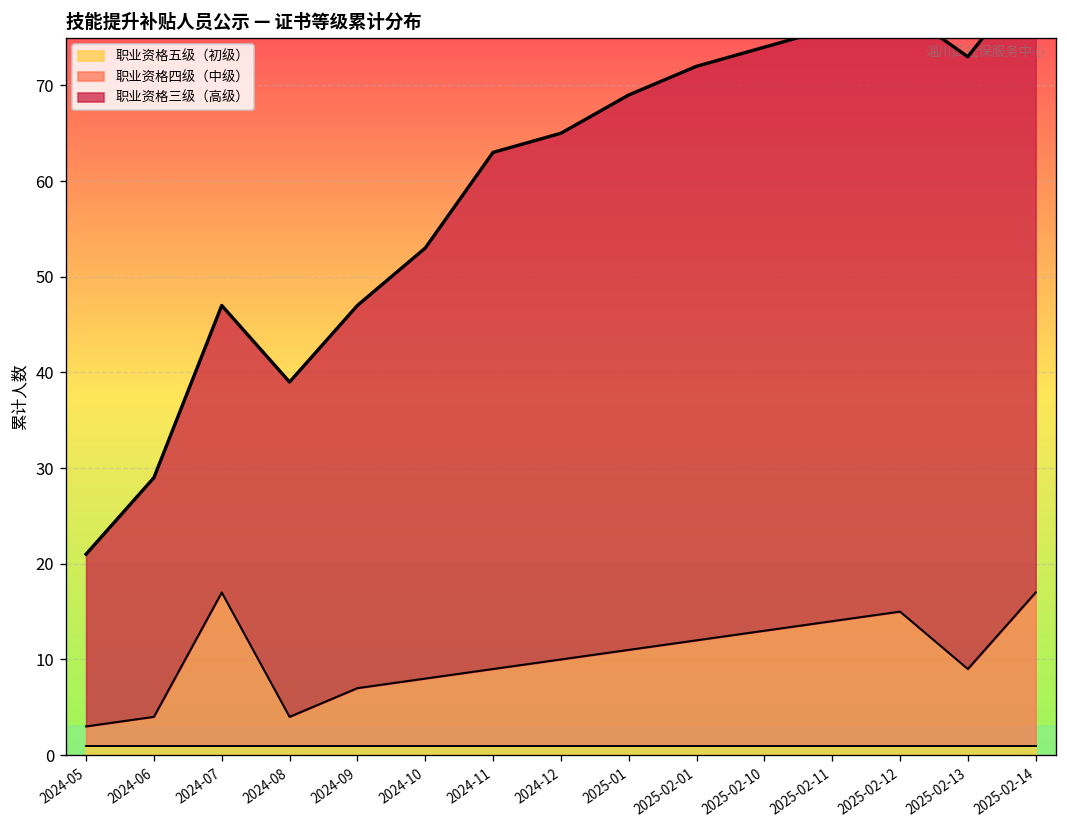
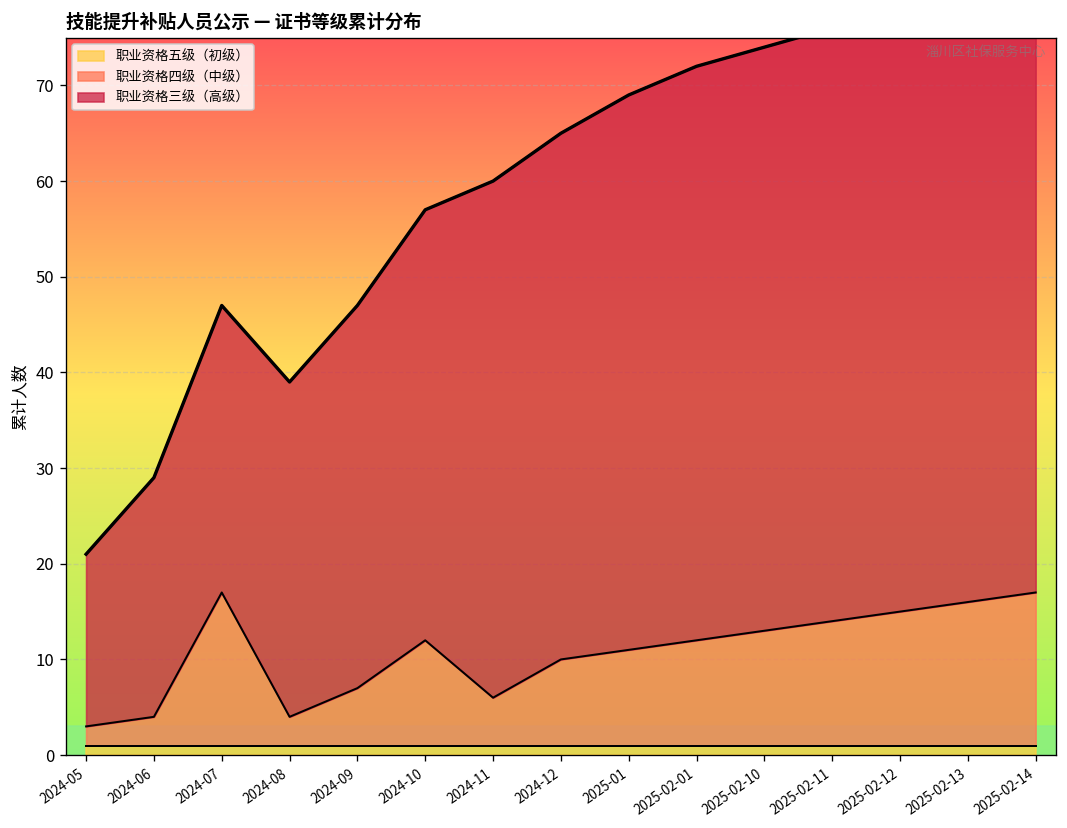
职业资格四级（中级）, 2024-10: 8 -> 12
职业资格四级（中级）, 2024-11: 9 -> 6
职业资格四级（中级）, 2025-02-13: 9 -> 16
